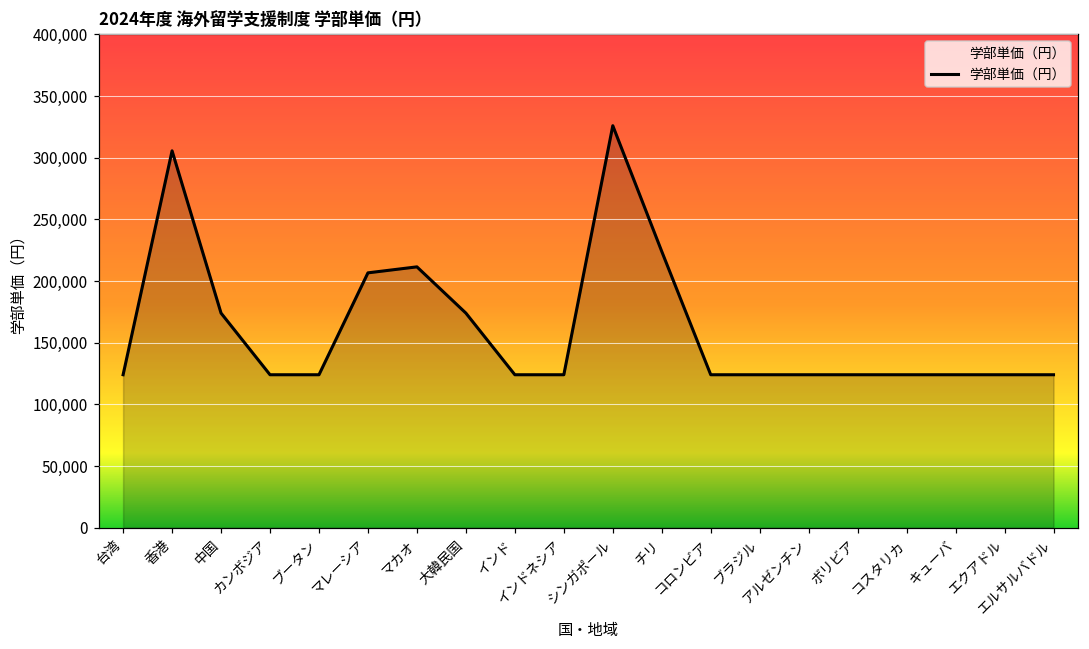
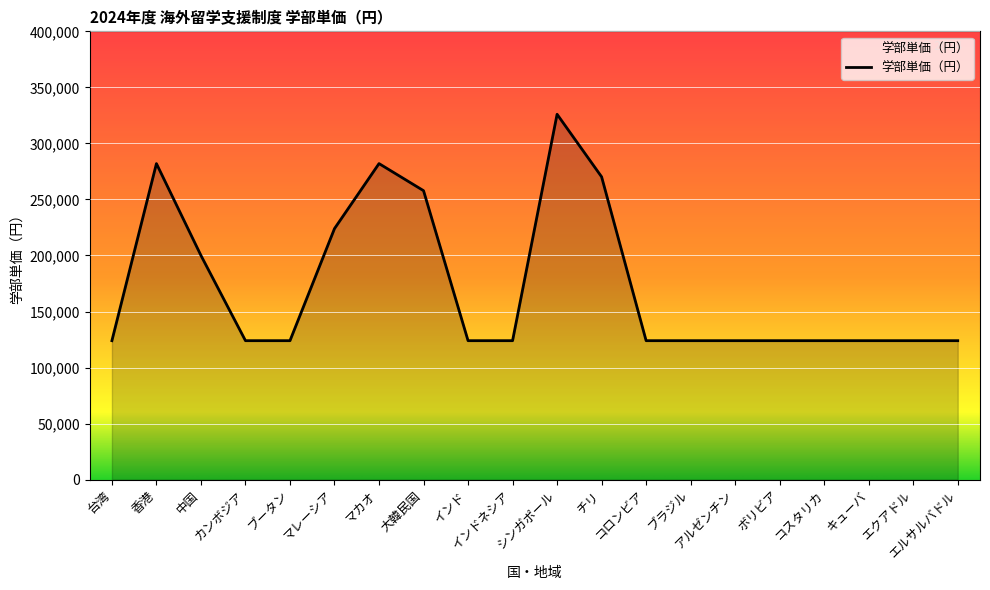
香港: 306,000 -> 282,000
中国: 174,000 -> 200,000
マレーシア: 207,000 -> 224,000
マカオ: 212,000 -> 282,000
大韓民国: 174,000 -> 258,000
チリ: 224,000 -> 270,000
